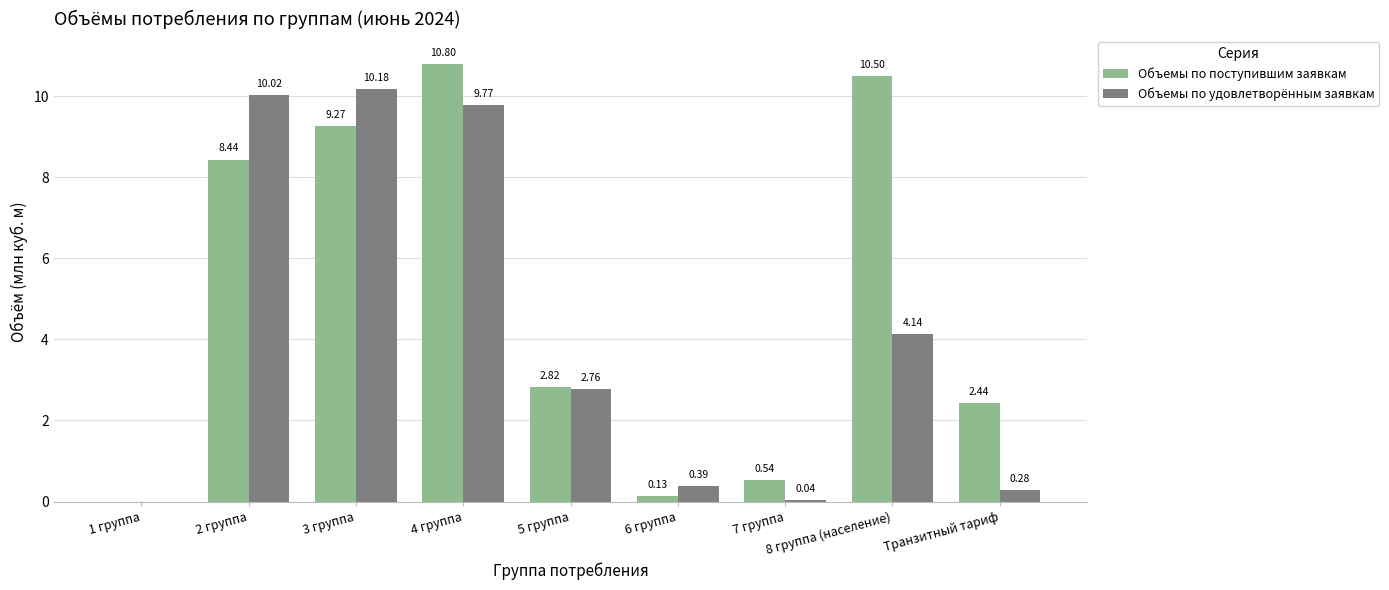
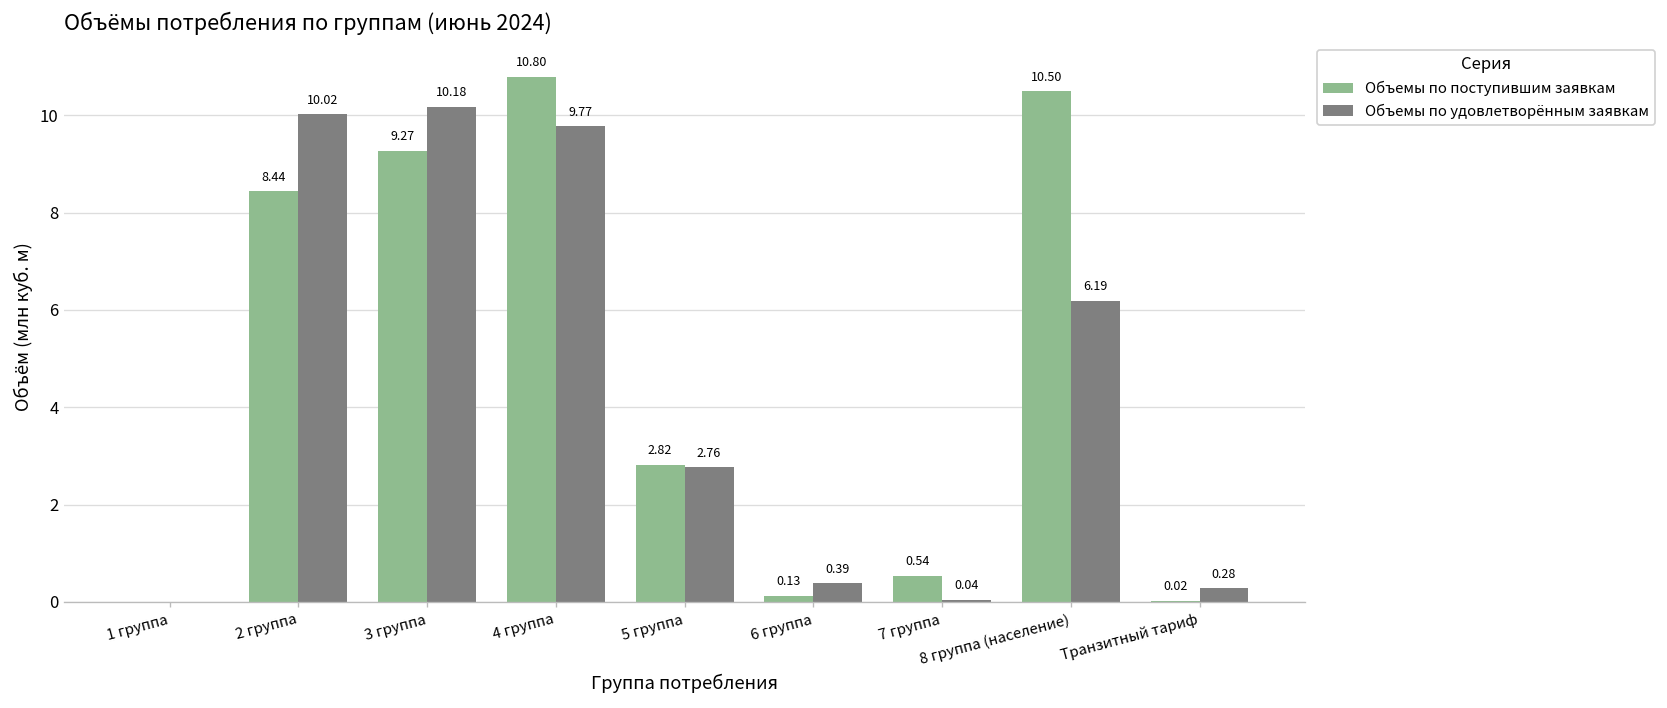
Объемы по удовлетворённым заявкам, 8 группа (население): 4.14 -> 6.19
Объемы по поступившим заявкам, Транзитный тариф: 2.44 -> 0.02
